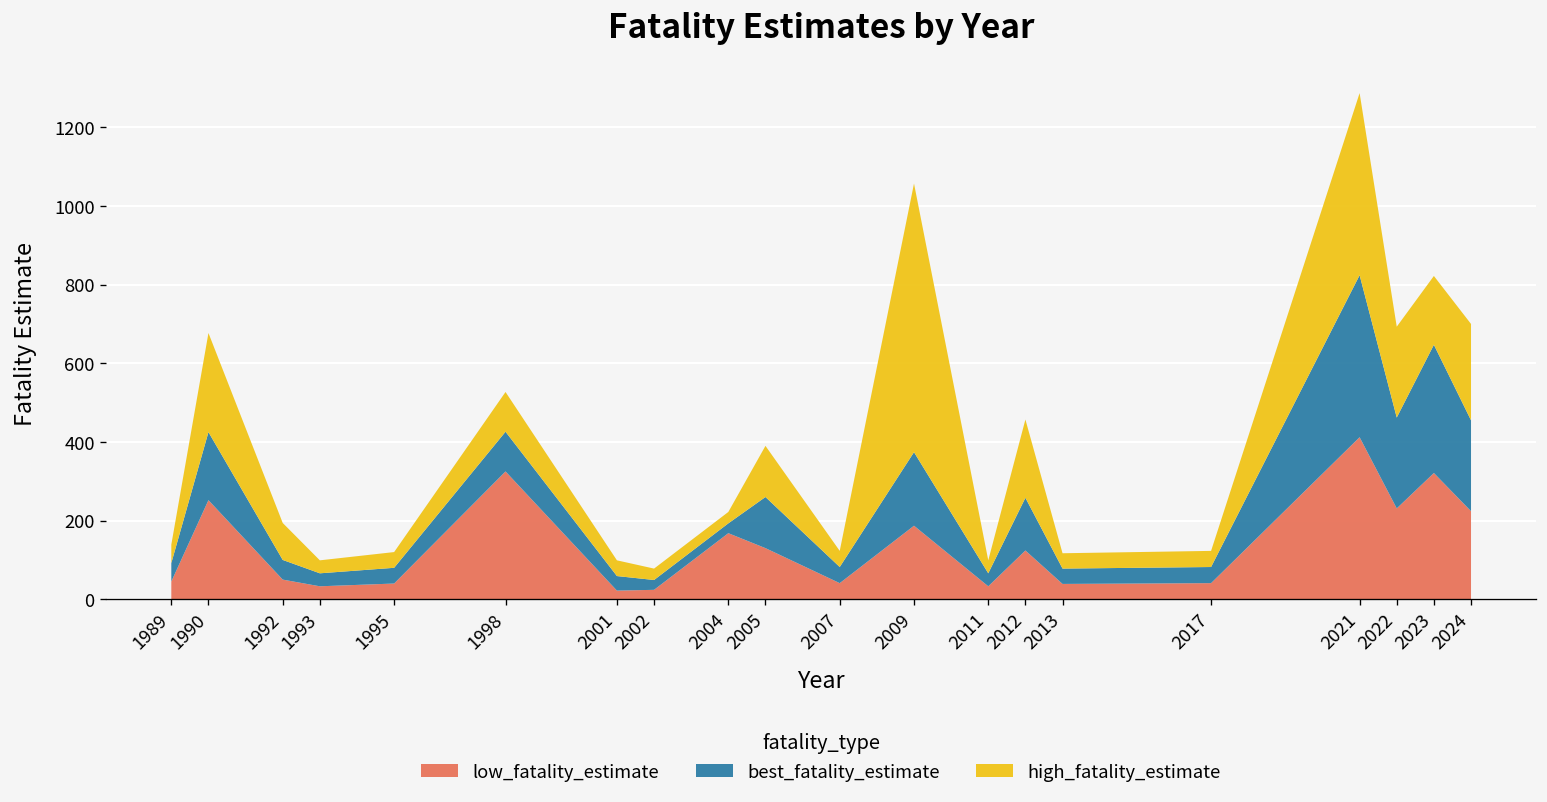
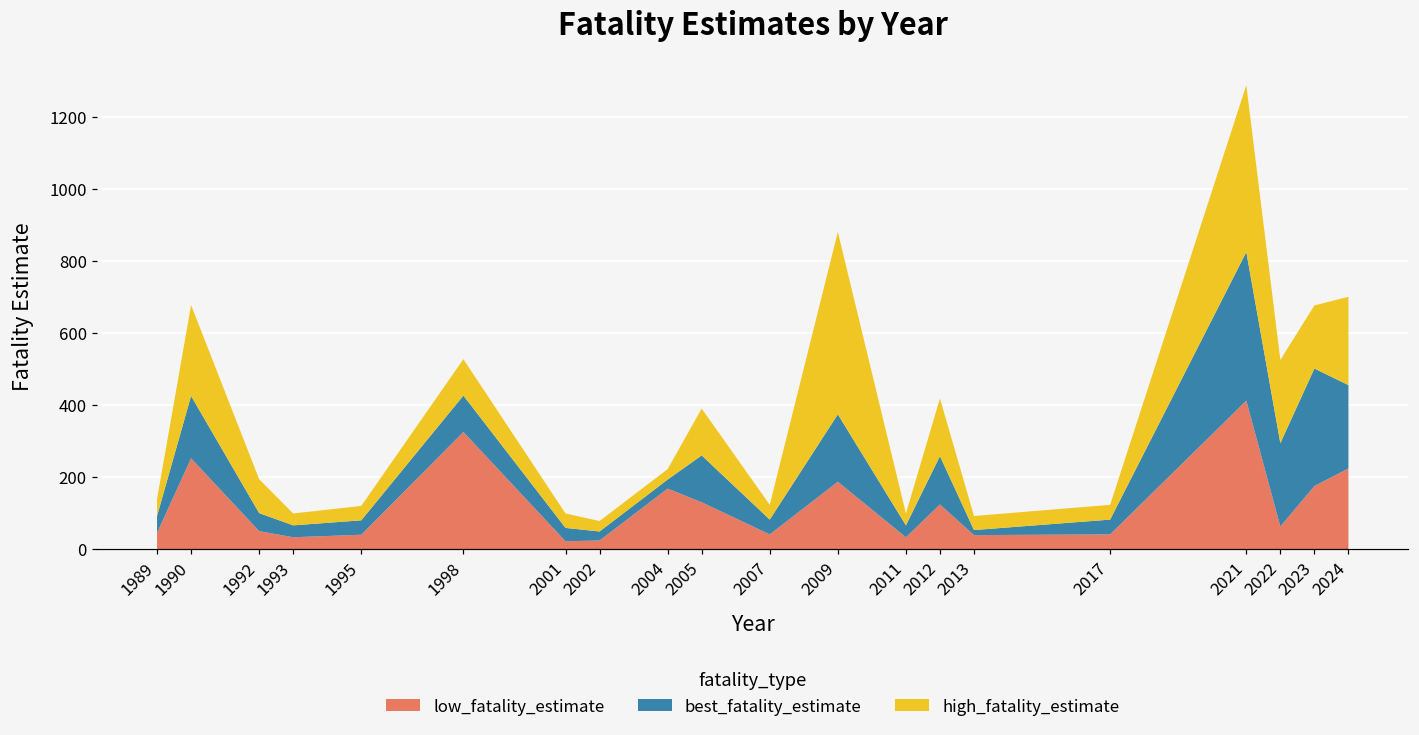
high_fatality_estimate, 2009: 680 -> 510
high_fatality_estimate, 2012: 200 -> 160
best_fatality_estimate, 2013: 40 -> 10
low_fatality_estimate, 2022: 230 -> 60
low_fatality_estimate, 2023: 320 -> 180
